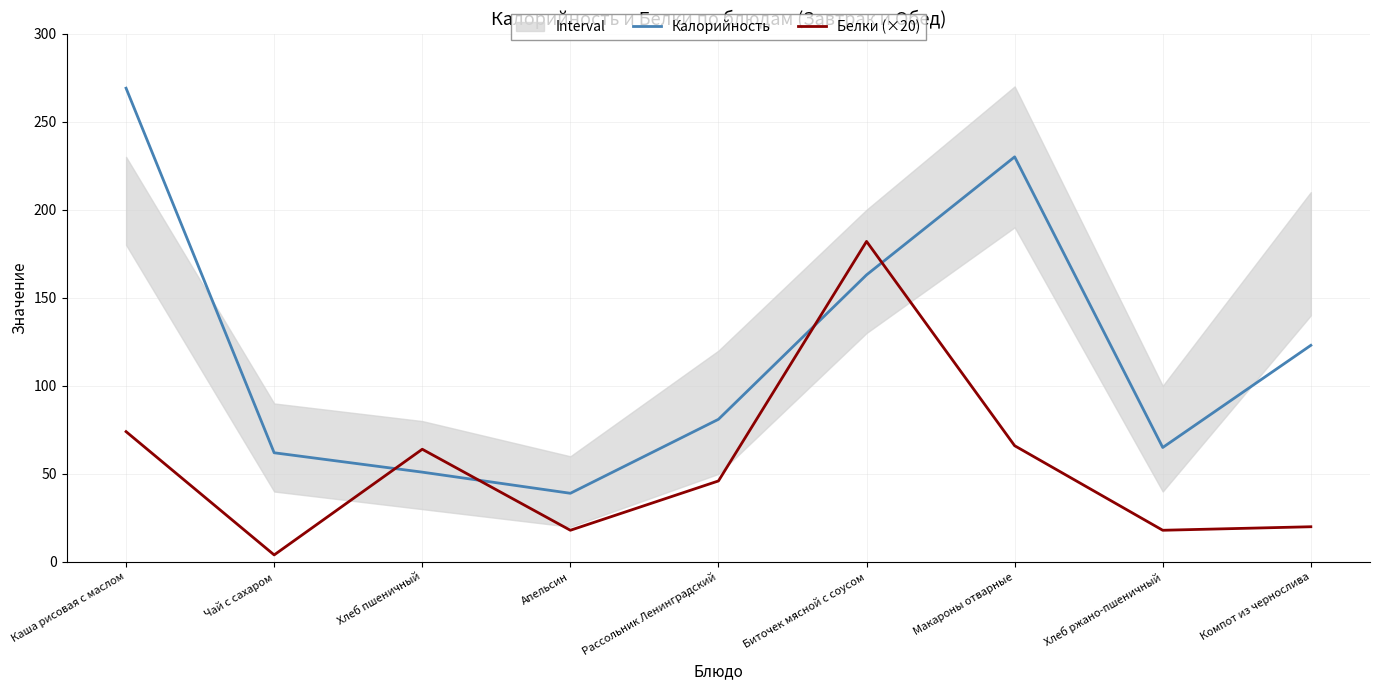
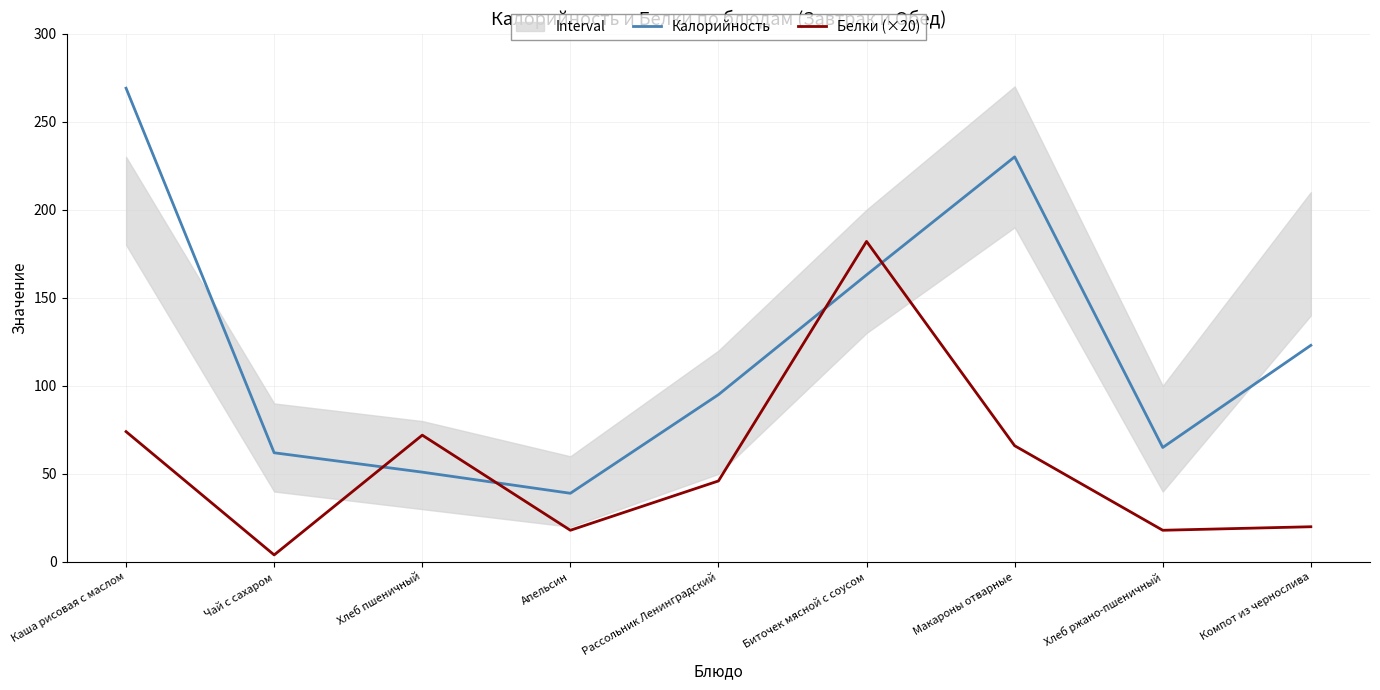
Белки (×20), Хлеб пшеничный: 64 -> 72
Калорийность, Рассольник Ленинградский: 81 -> 95
